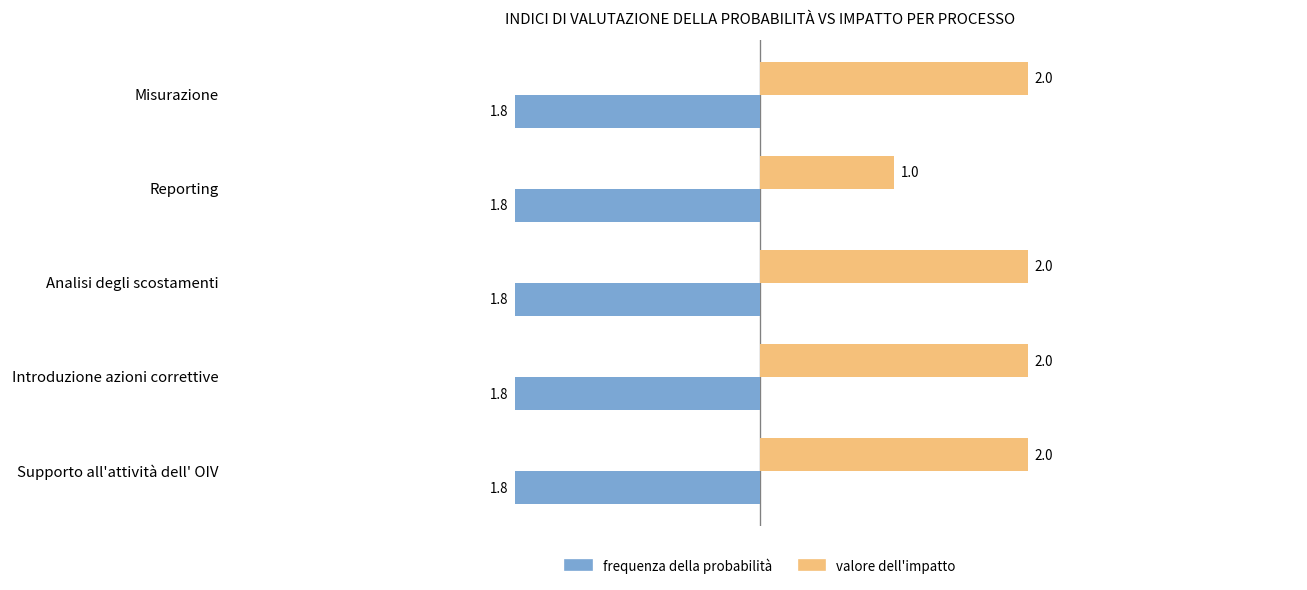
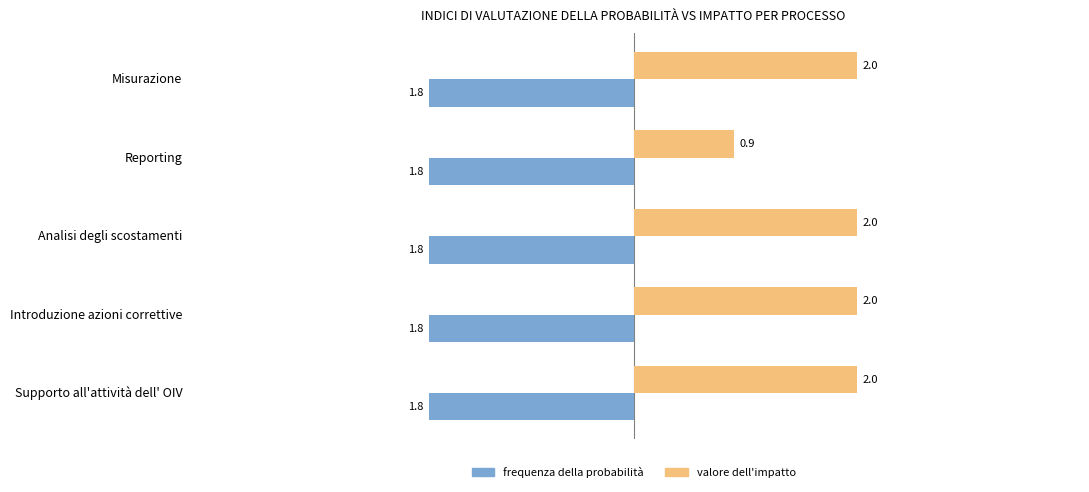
valore dell'impatto, Reporting: 1.0 -> 0.9
